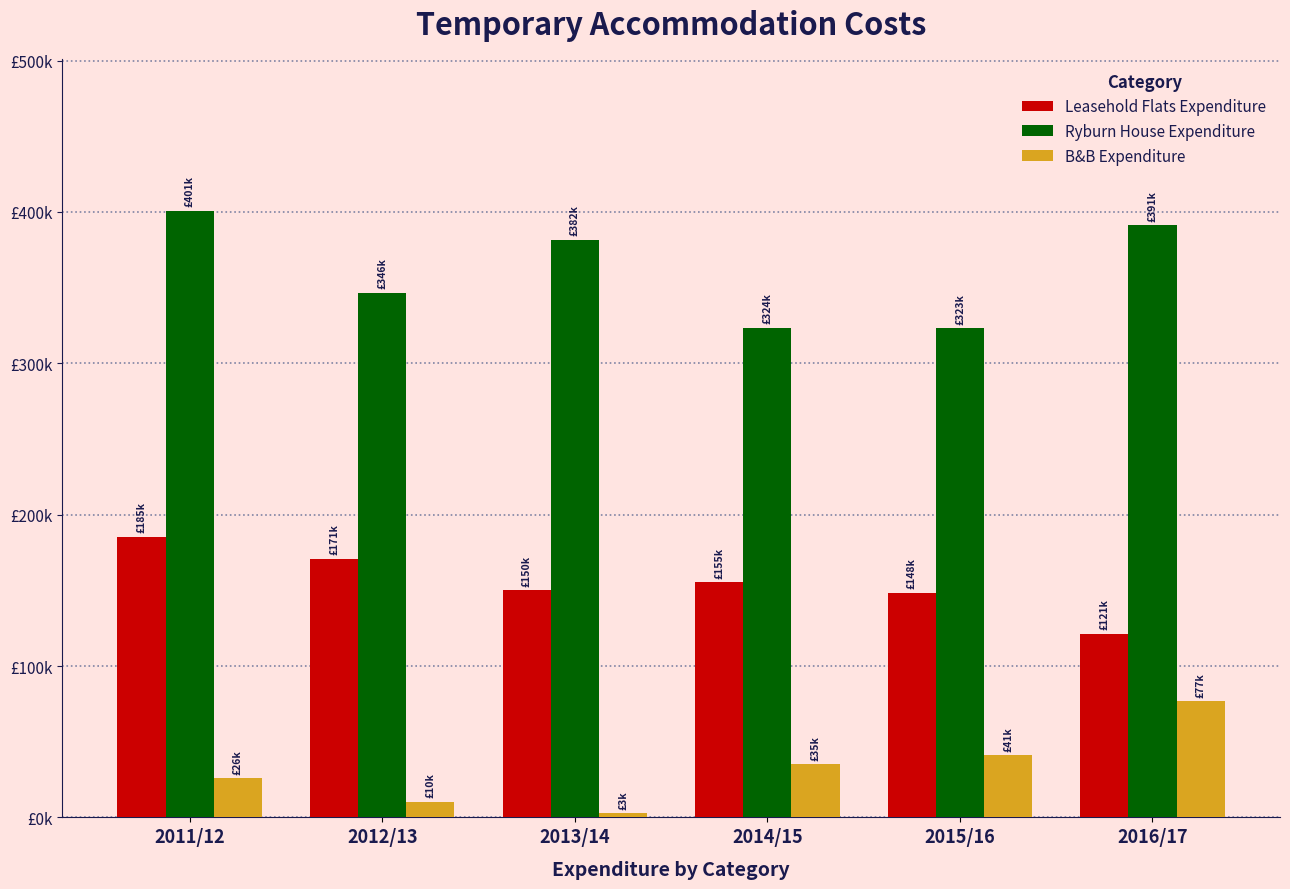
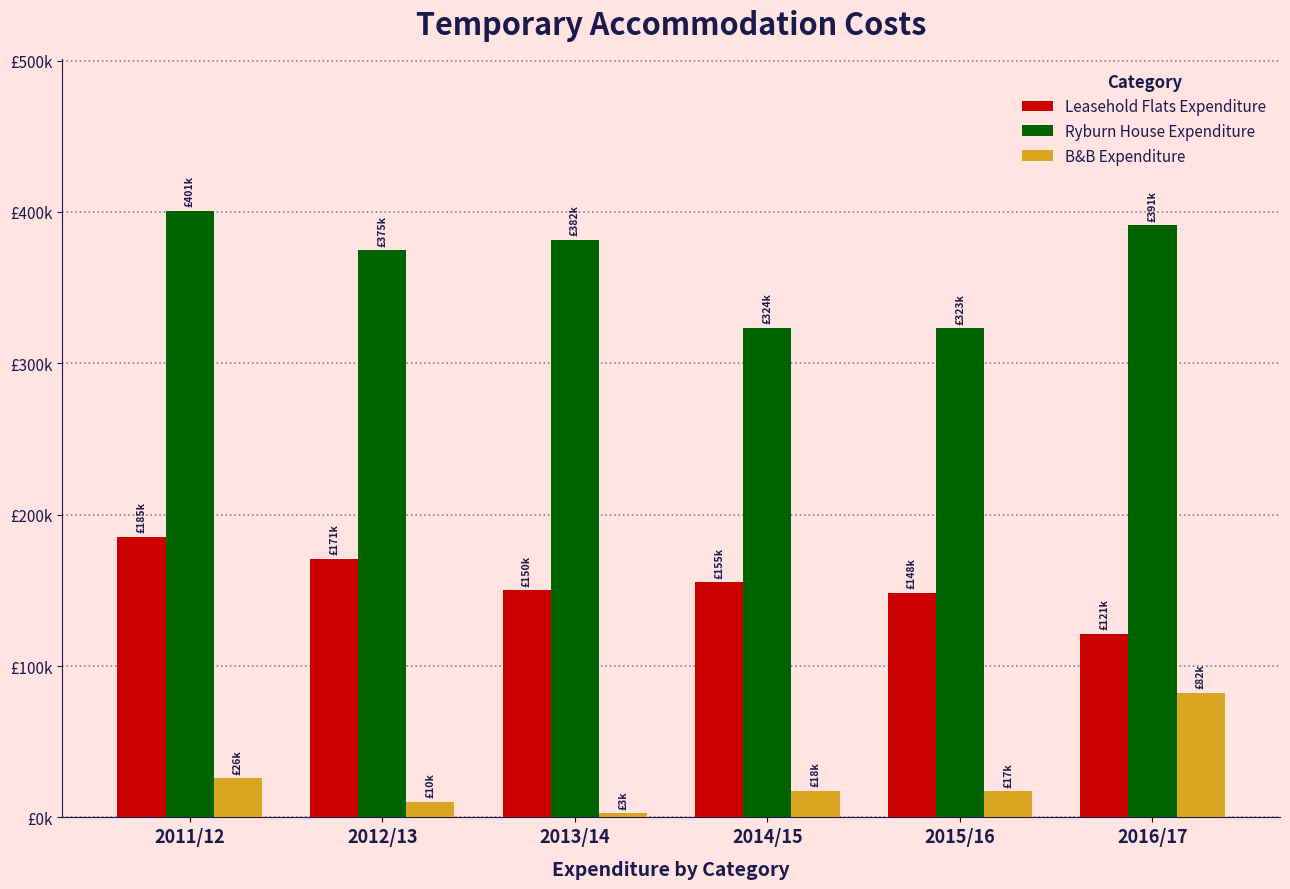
Ryburn House Expenditure, 2012/13: £346k -> £375k
B&B Expenditure, 2014/15: £35k -> £18k
B&B Expenditure, 2015/16: £41k -> £17k
B&B Expenditure, 2016/17: £77k -> £82k
